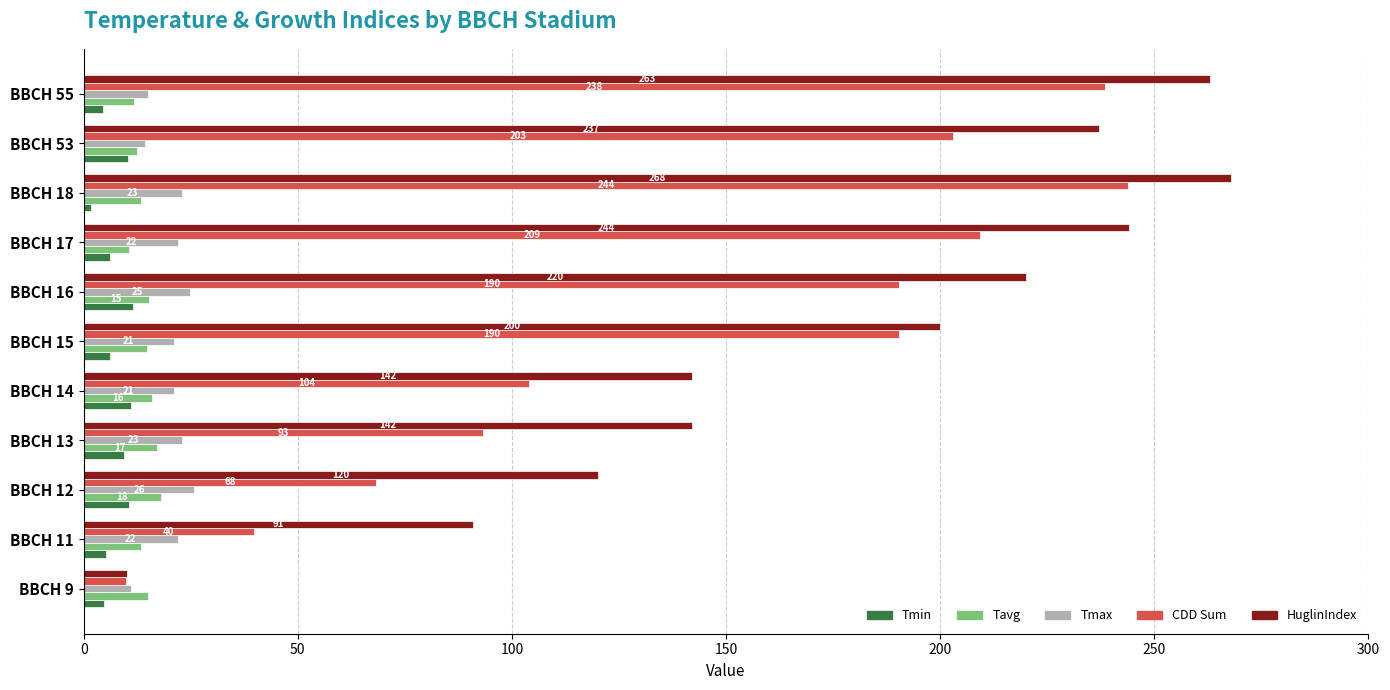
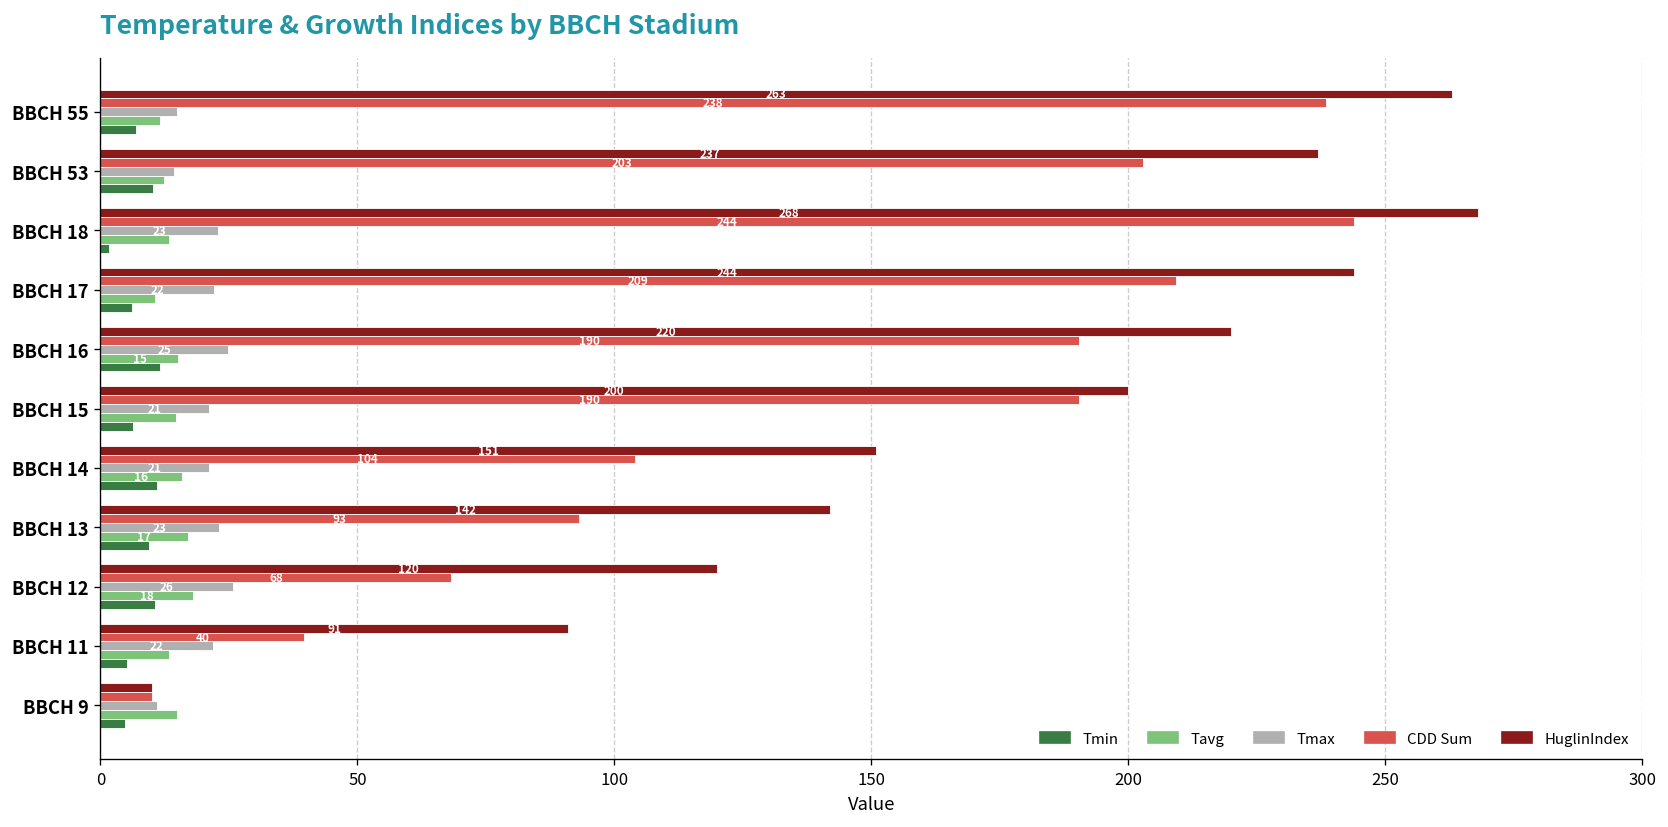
Tmin, BBCH 55: 5 -> 7
HuglinIndex, BBCH 14: 142 -> 151
